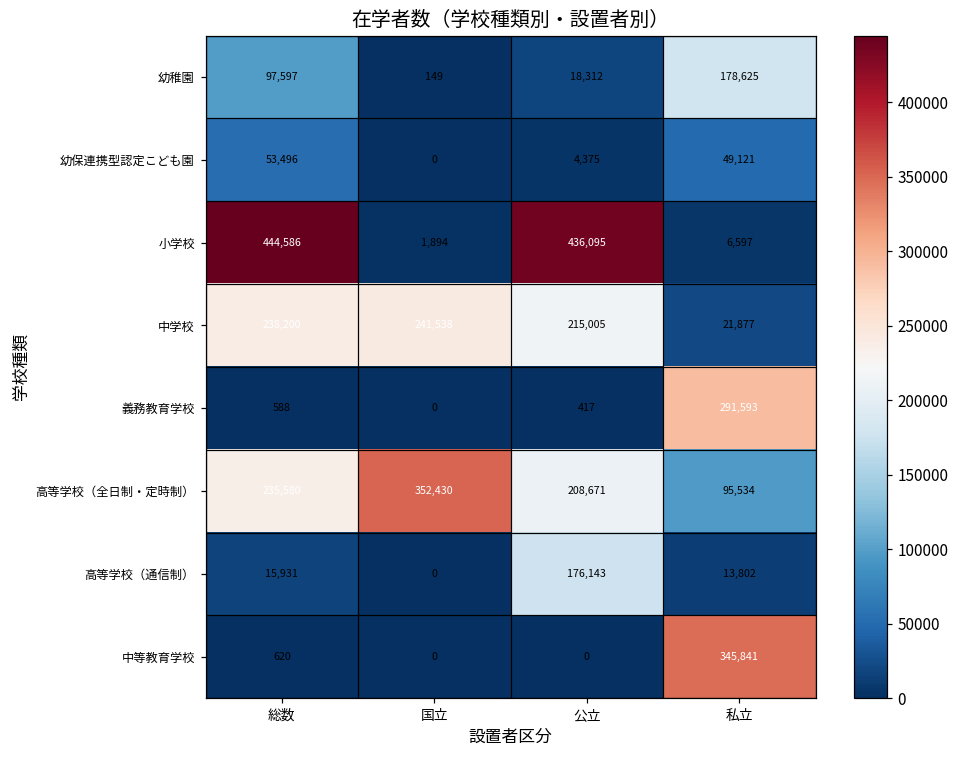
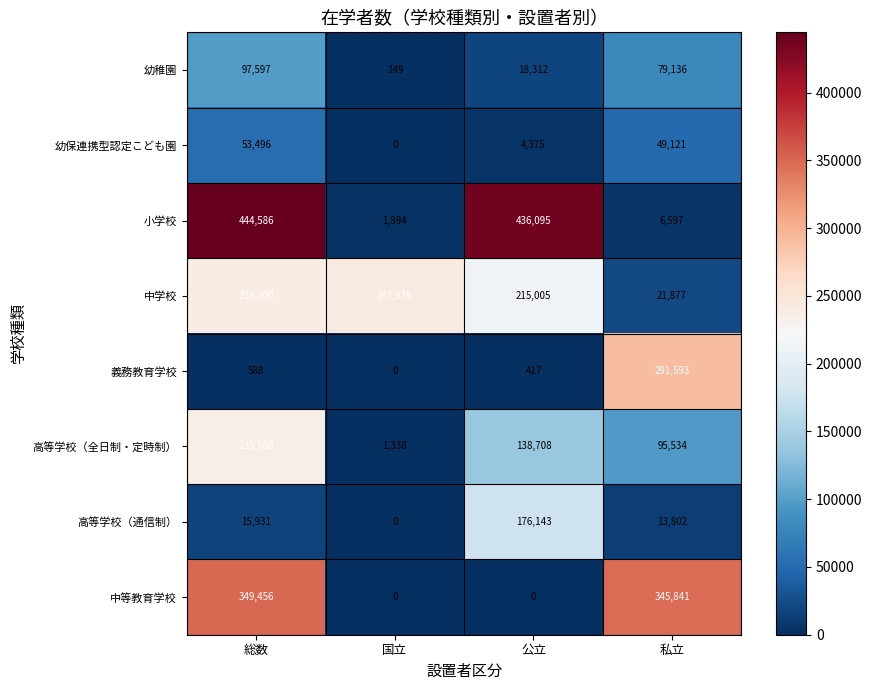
幼稚園, 私立: 178,625 -> 79,136
高等学校（全日制・定時制）, 国立: 352,430 -> 1,338
高等学校（全日制・定時制）, 公立: 208,671 -> 138,708
中等教育学校, 総数: 620 -> 349,456
